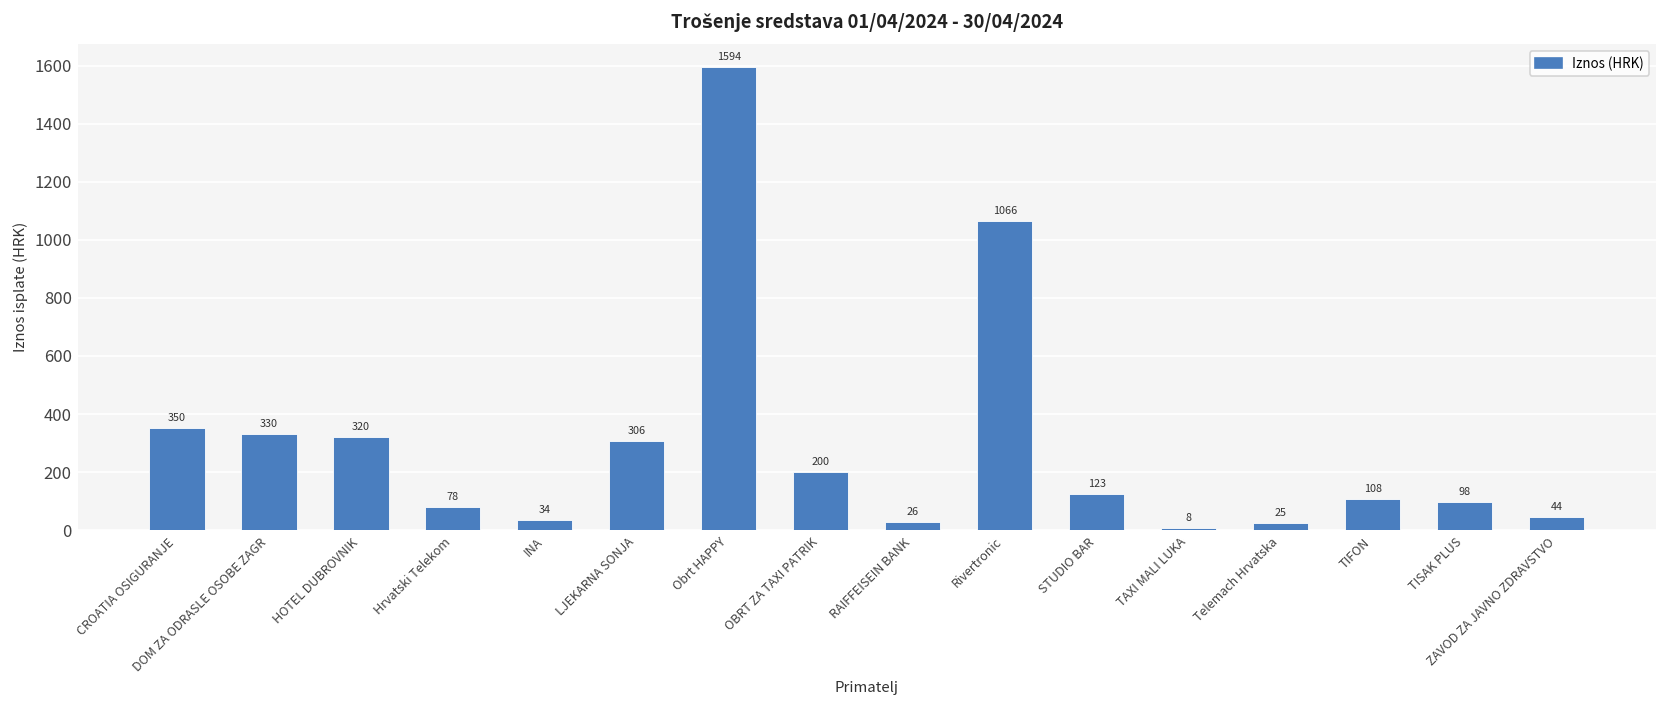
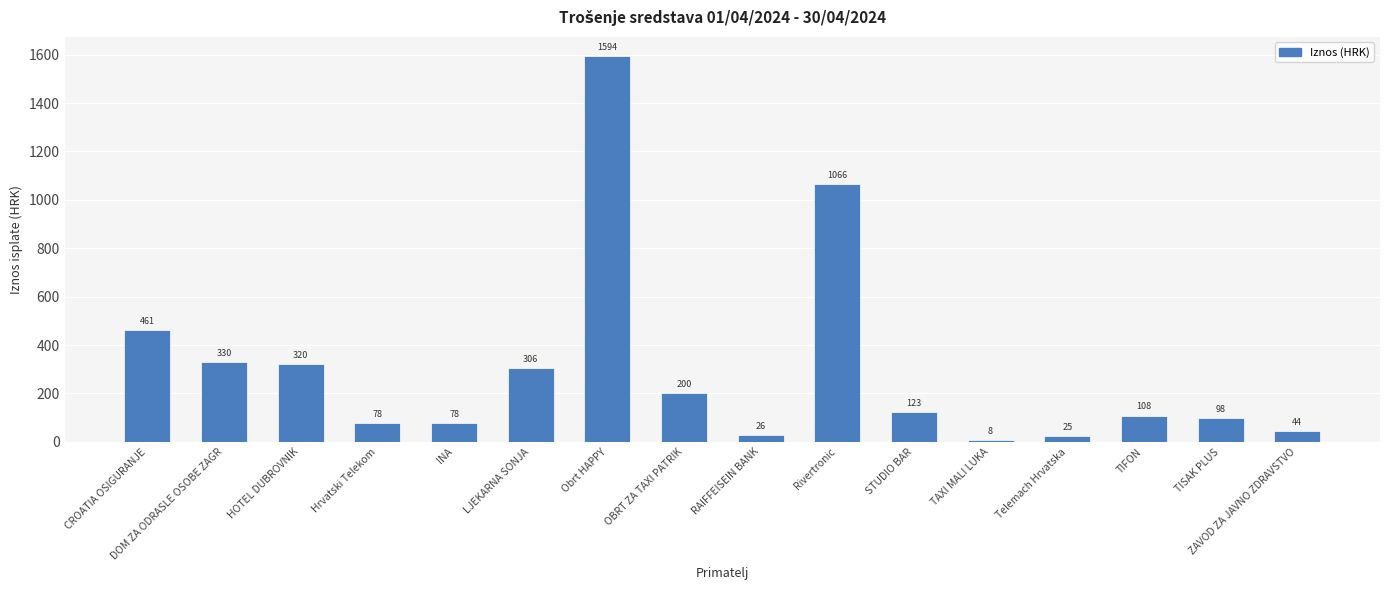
CROATIA OSIGURANJE: 350 -> 461
INA: 34 -> 78
